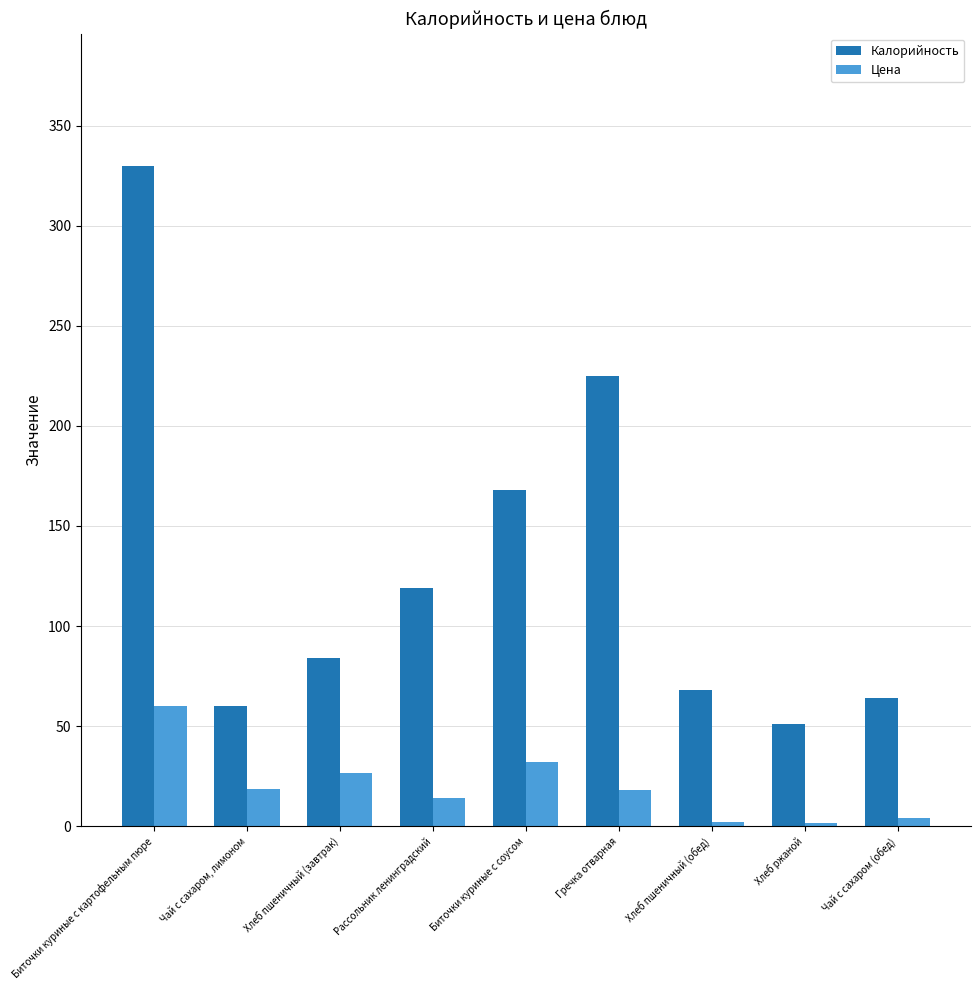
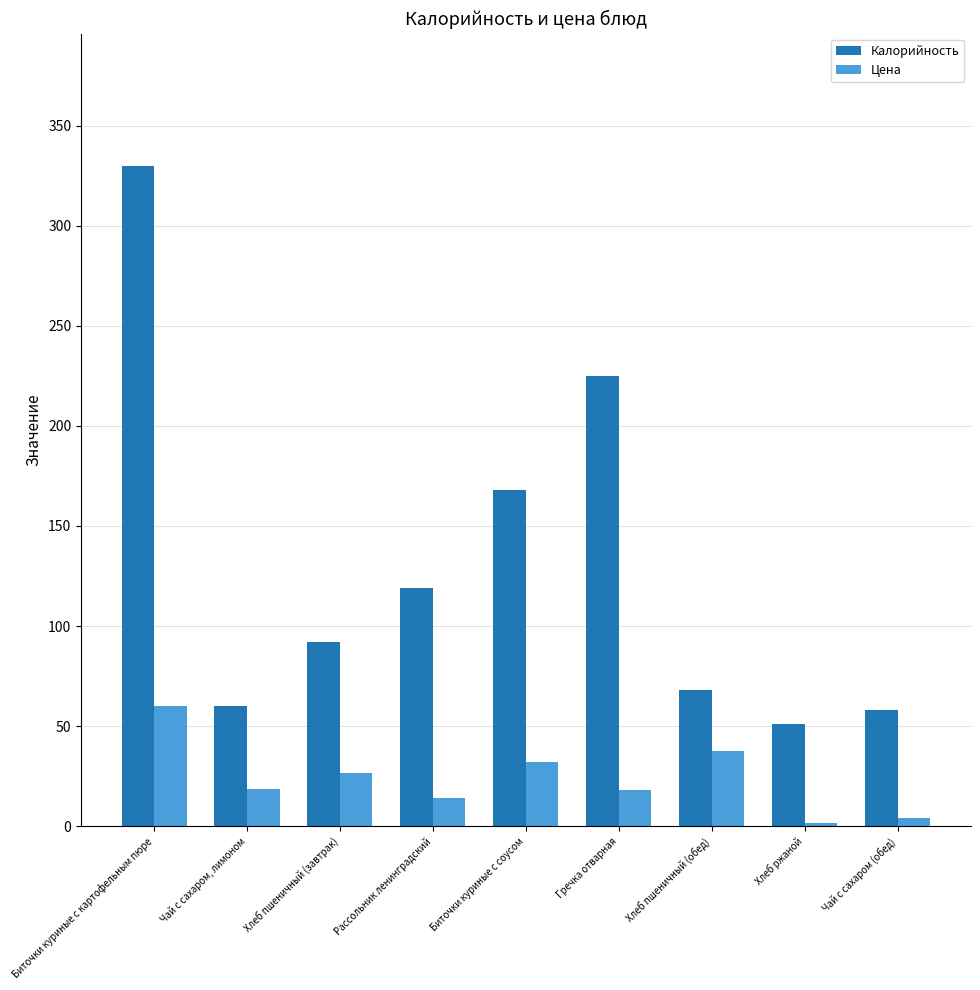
Калорийность, Хлеб пшеничный (завтрак): 84 -> 92
Цена, Хлеб пшеничный (обед): 2 -> 37
Калорийность, Чай с сахаром (обед): 64 -> 58
